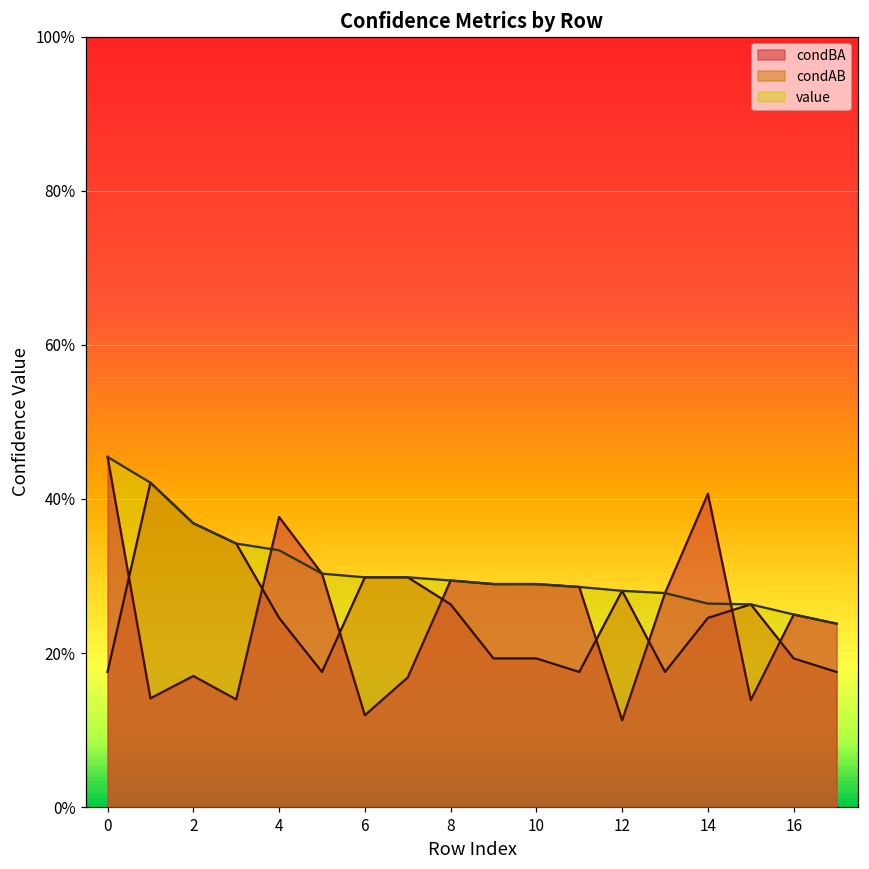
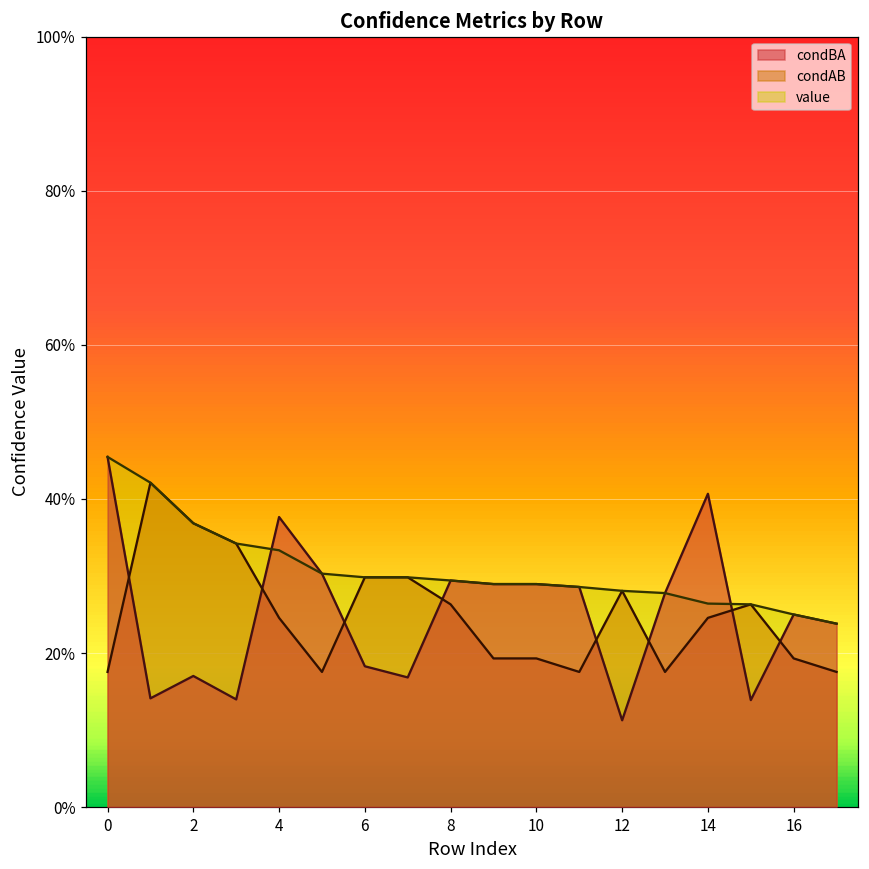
condBA, 6: 12% -> 18%
